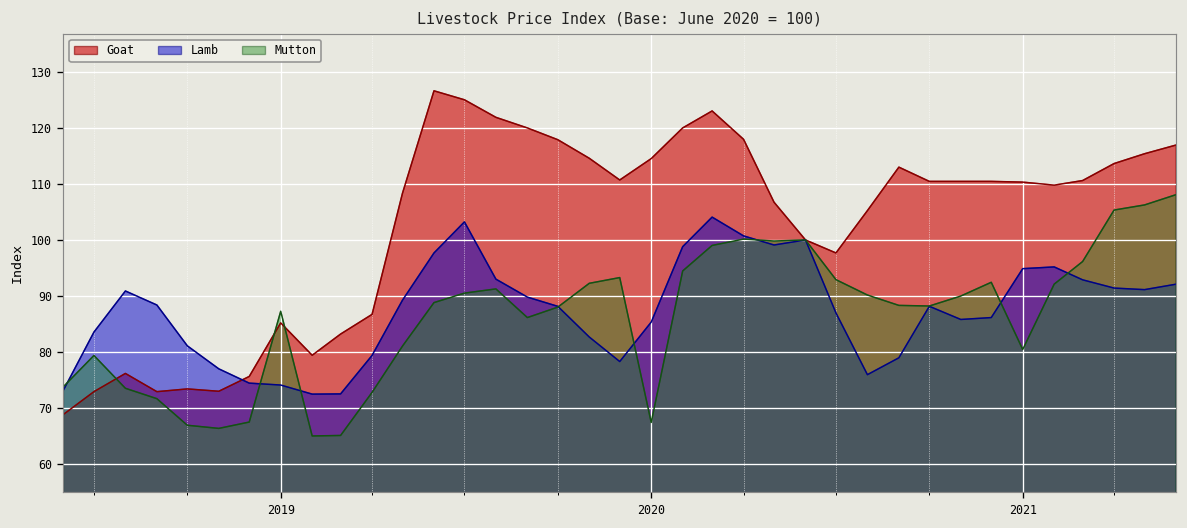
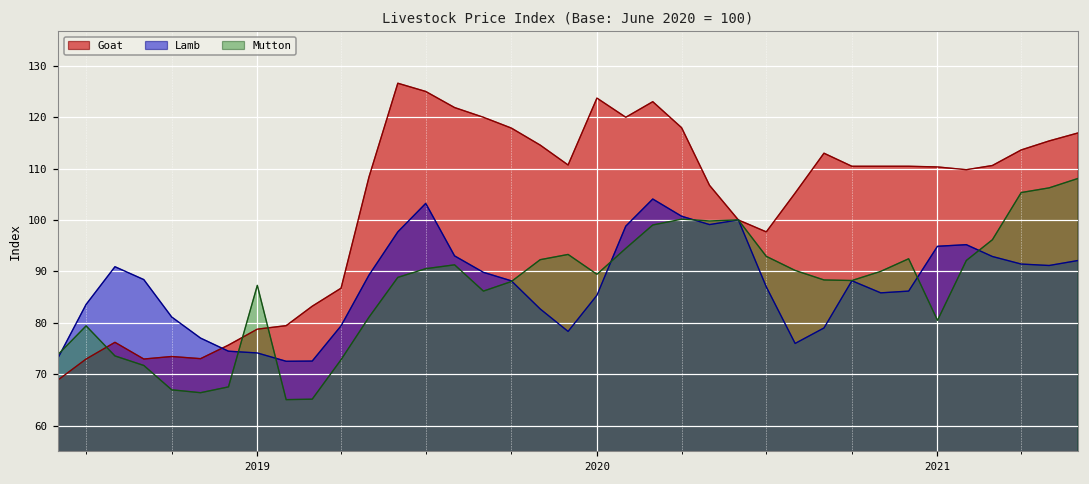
Goat, 2019: 85 -> 79
Goat, 2020: 115 -> 124
Mutton, 2020: 67 -> 89
